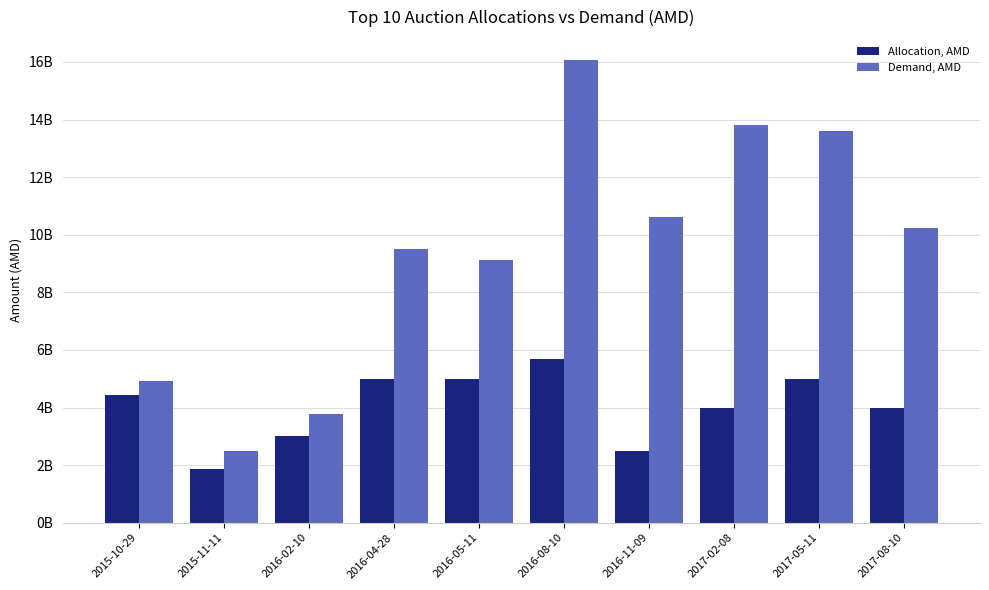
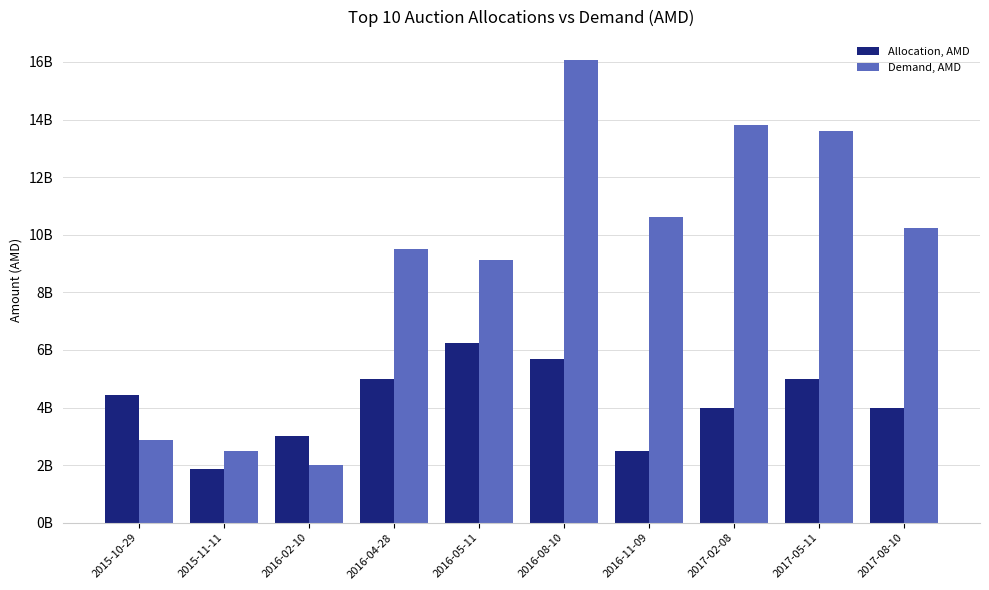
Demand, AMD, 2015-10-29: 4900000000 -> 2900000000
Demand, AMD, 2016-02-10: 3800000000 -> 2000000000
Allocation, AMD, 2016-05-11: 5000000000 -> 6300000000
